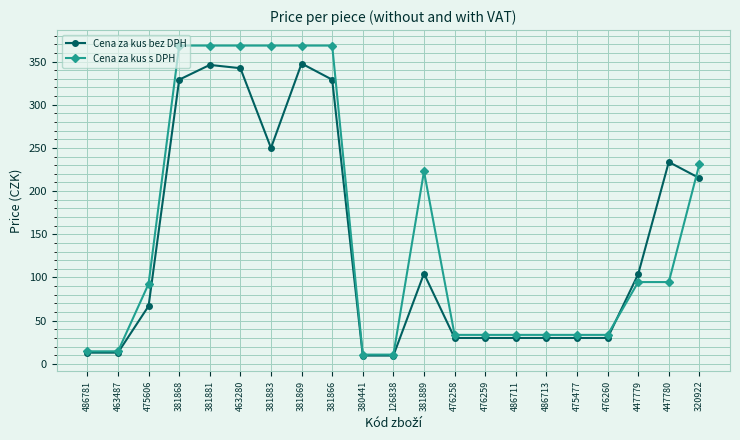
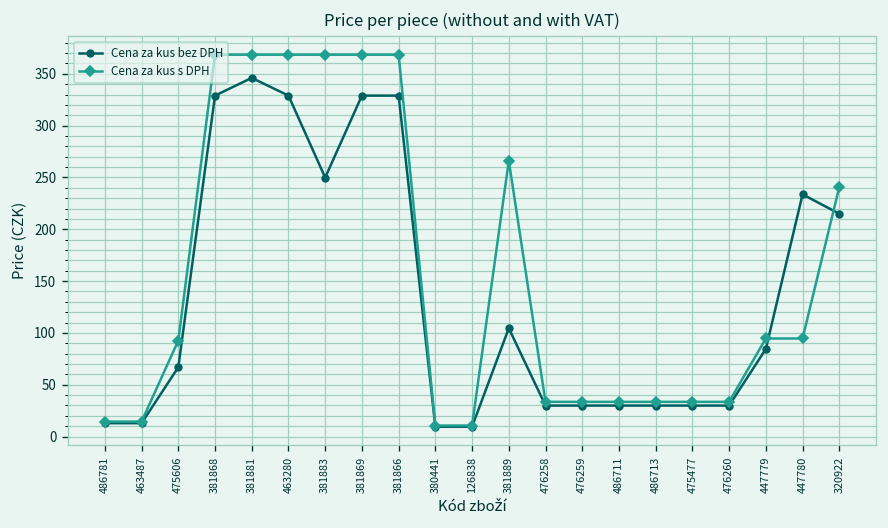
Cena za kus bez DPH, 463280: 340 -> 330
Cena za kus bez DPH, 381869: 350 -> 330
Cena za kus s DPH, 381889: 220 -> 270
Cena za kus bez DPH, 447779: 100 -> 80
Cena za kus s DPH, 320922: 230 -> 240
